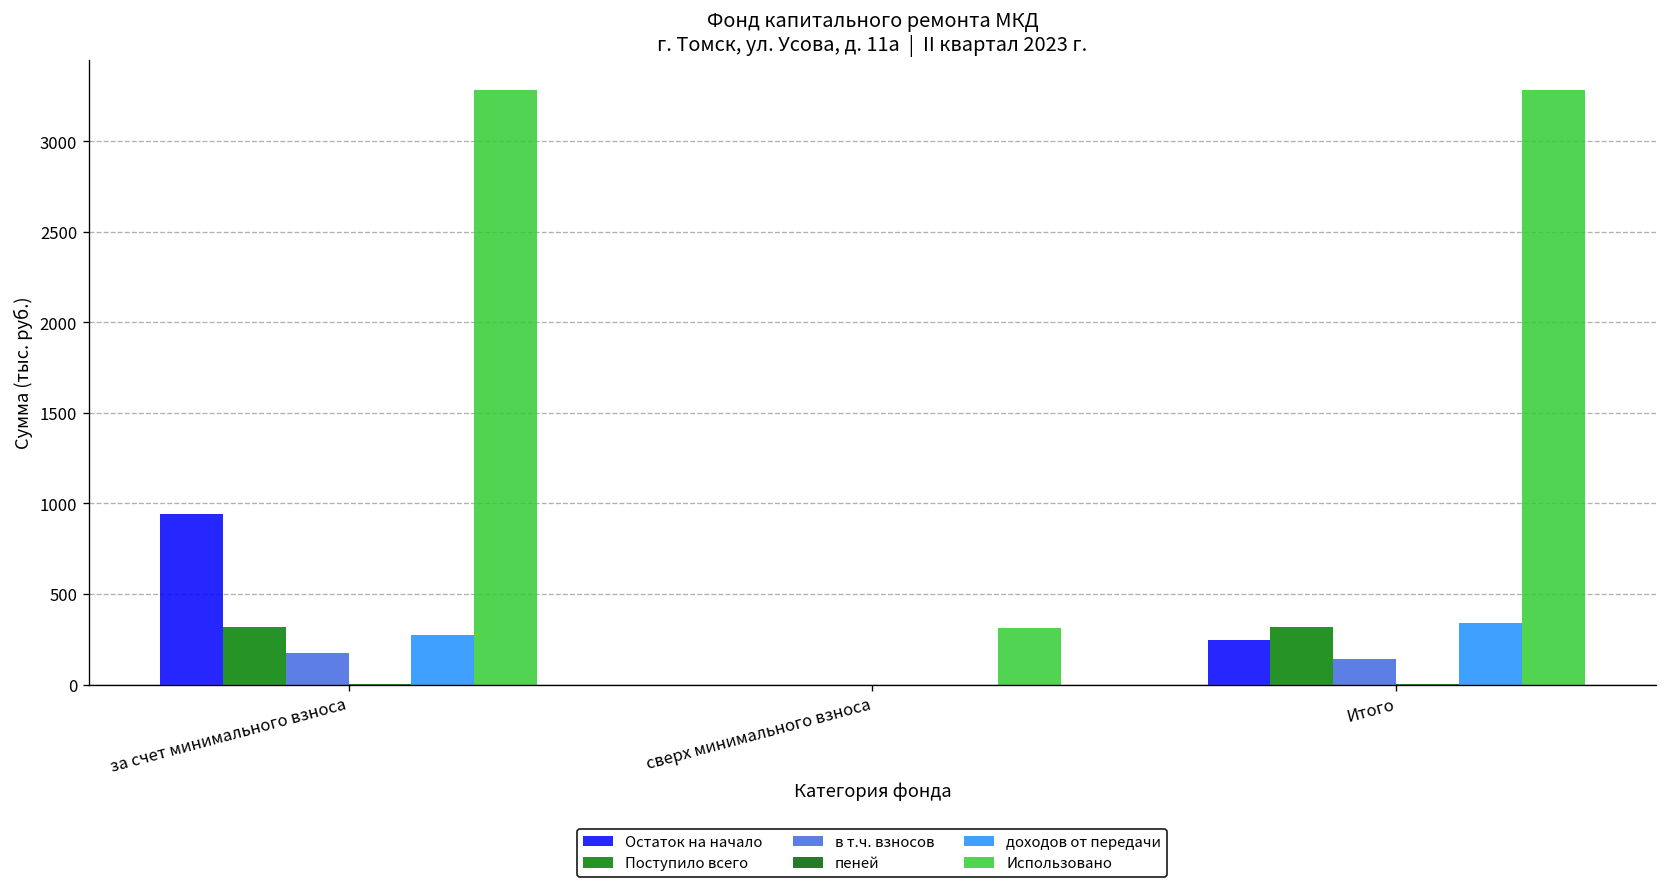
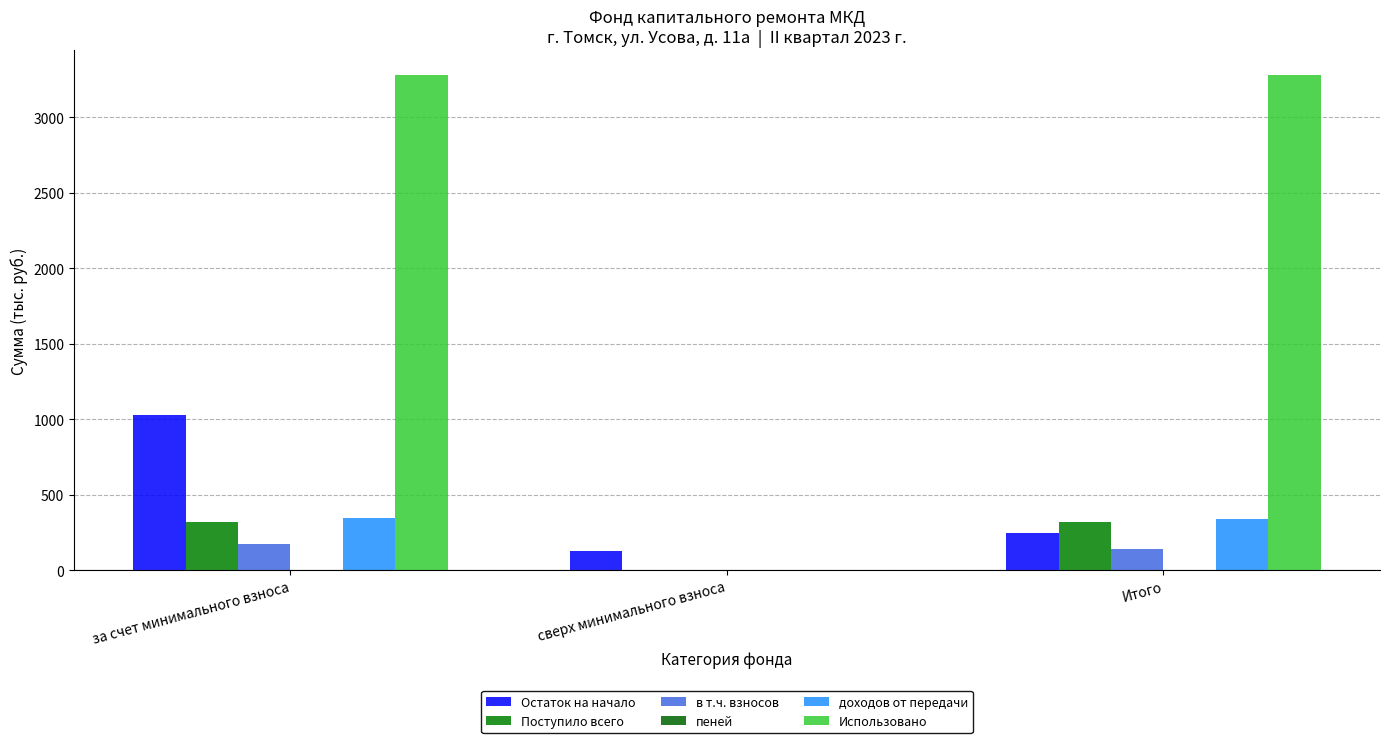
Остаток на начало, за счет минимального взноса: 940 -> 1030
доходов от передачи, за счет минимального взноса: 280 -> 340
Остаток на начало, сверх минимального взноса: 0 -> 130
Использовано, сверх минимального взноса: 310 -> 0
